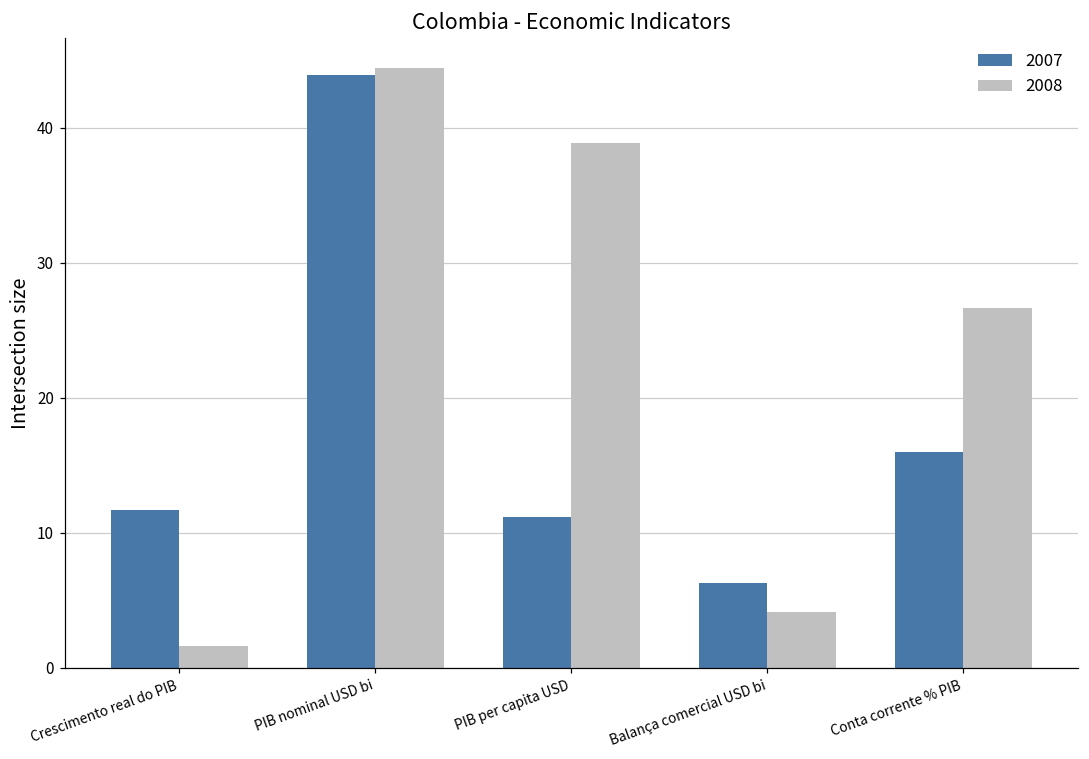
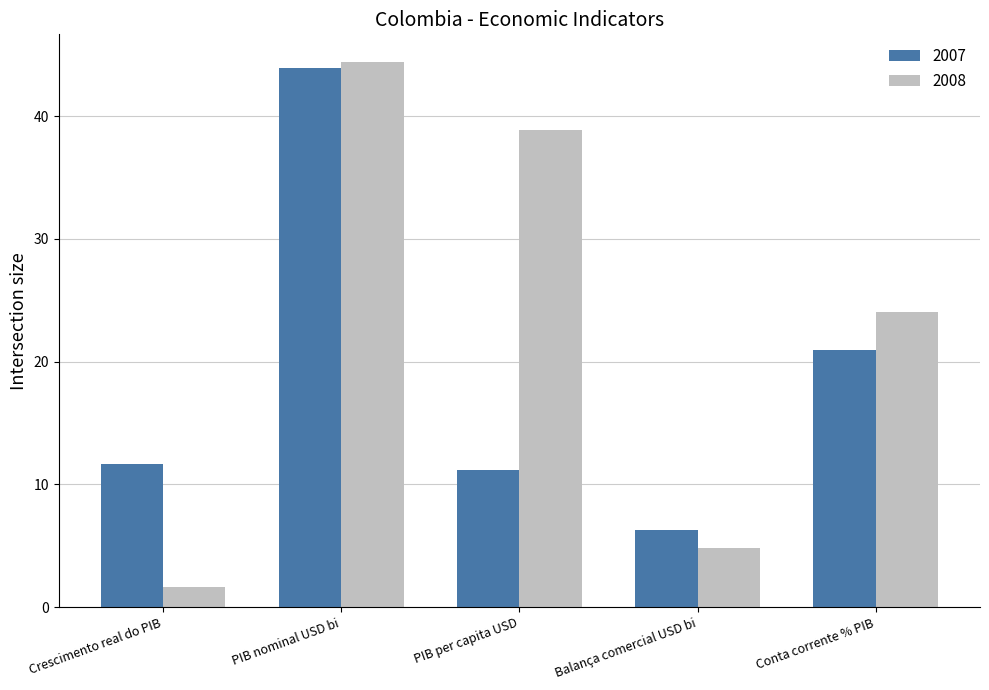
2008, Balança comercial USD bi: 4.2 -> 4.9
2007, Conta corrente % PIB: 16.0 -> 20.9
2008, Conta corrente % PIB: 26.7 -> 24.0
